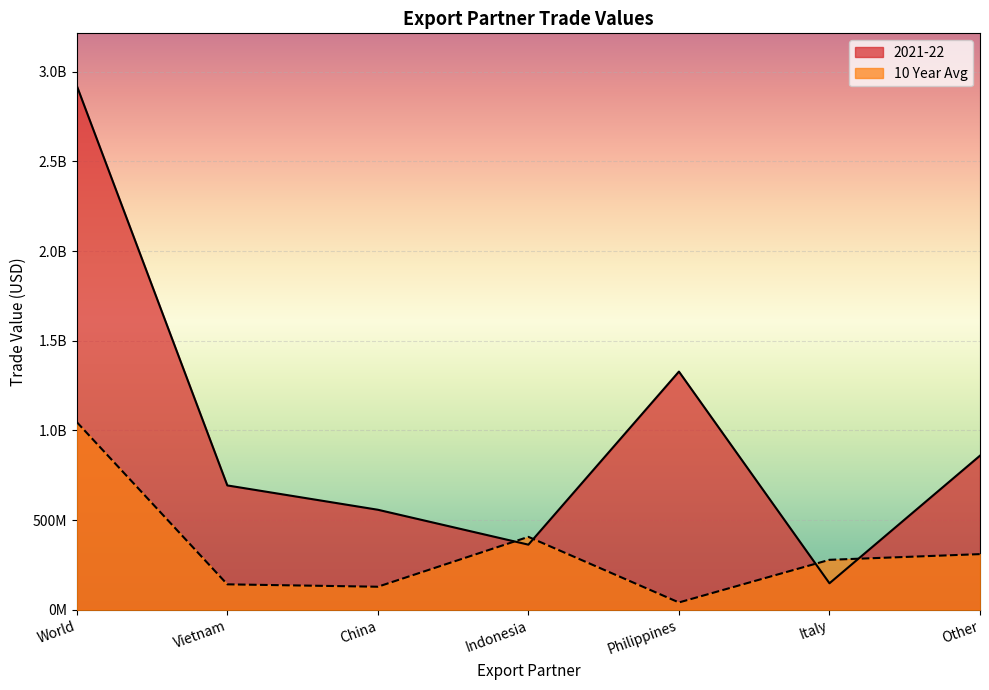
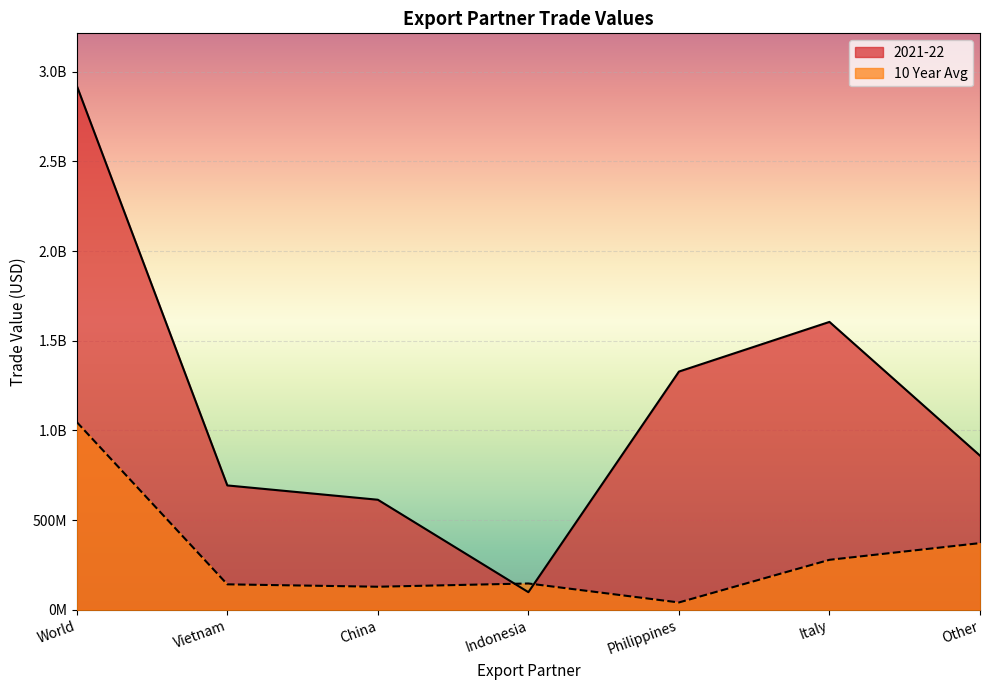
2021-22, China: 560000000 -> 610000000
2021-22, Indonesia: 360000000 -> 100000000
10 Year Avg, Indonesia: 410000000 -> 150000000
2021-22, Italy: 150000000 -> 1610000000
10 Year Avg, Other: 310000000 -> 370000000
